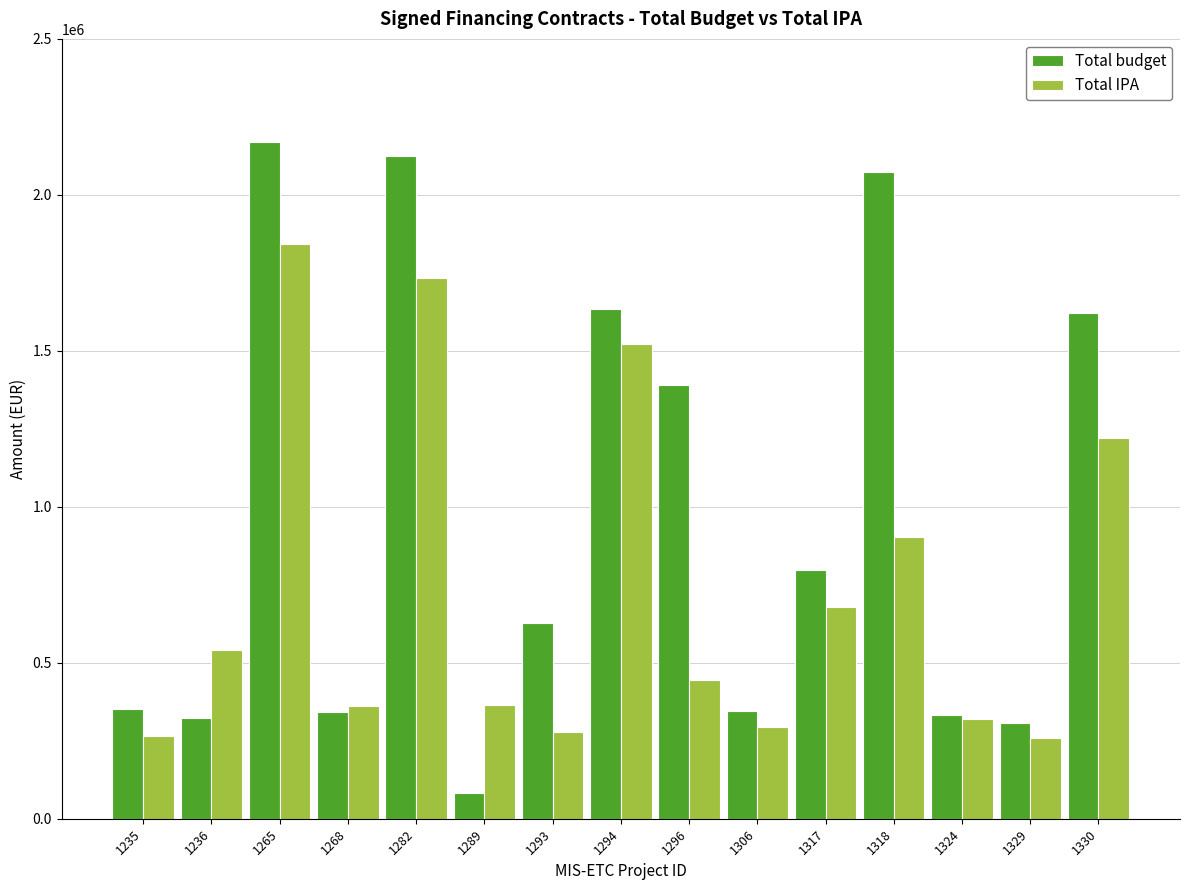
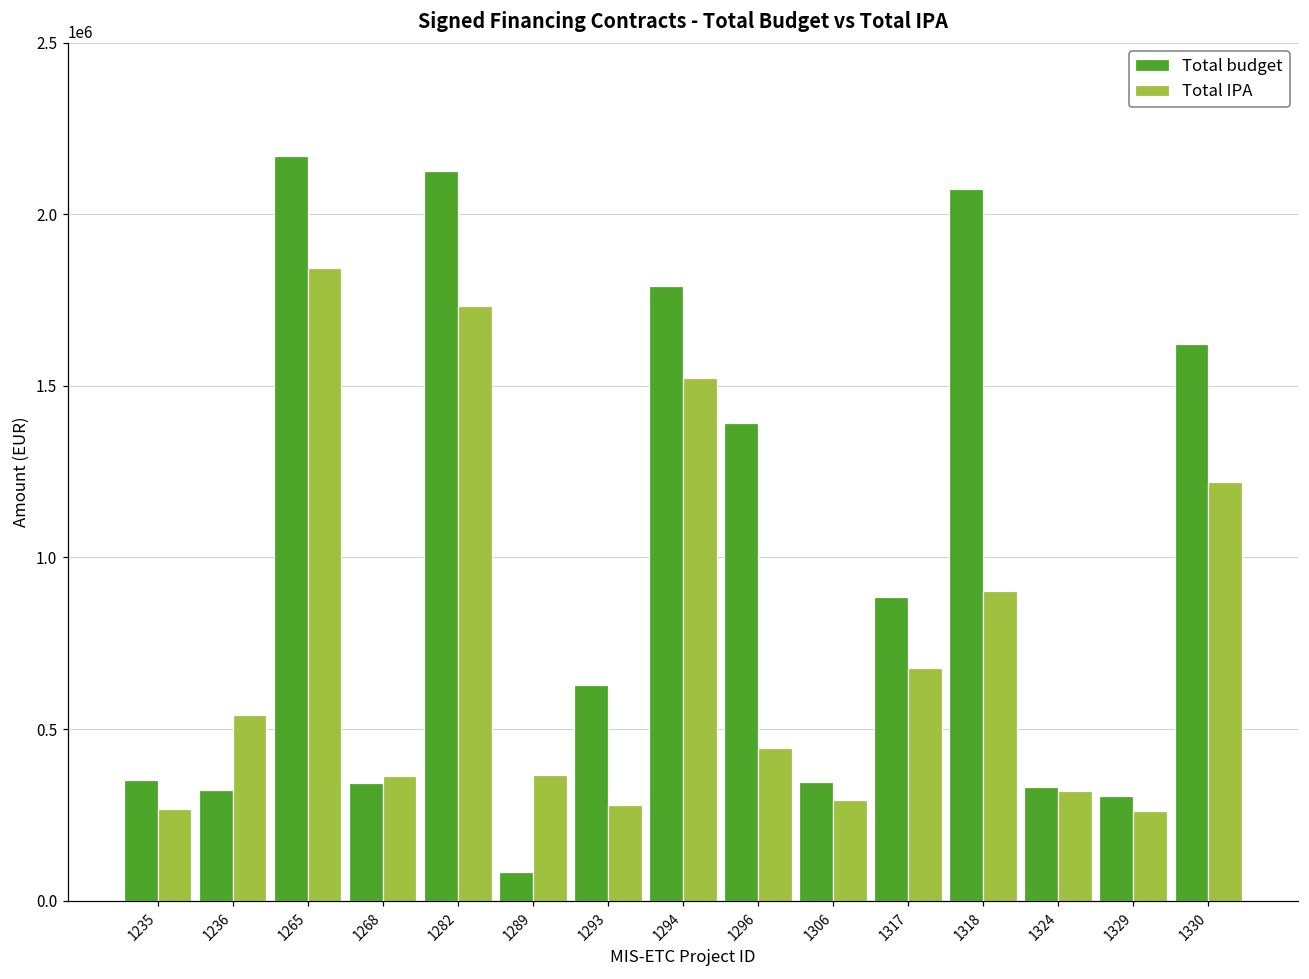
Total budget, 1294: 1630000 -> 1790000
Total budget, 1317: 800000 -> 880000
